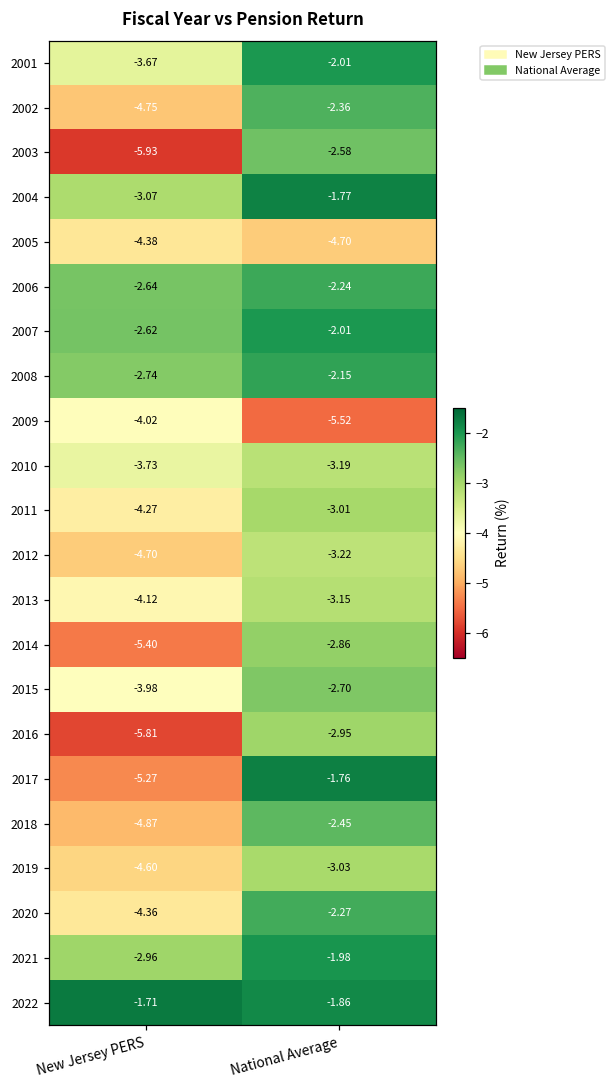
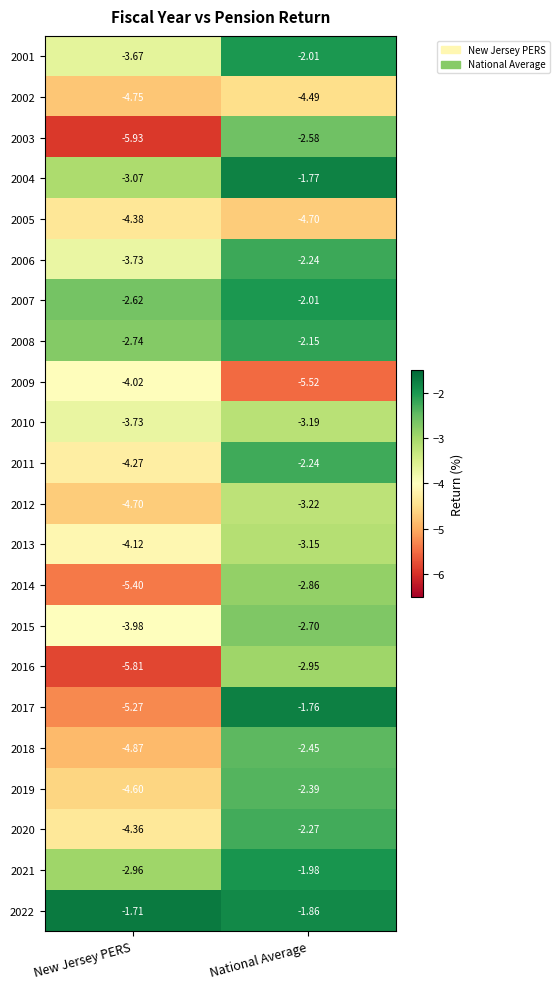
2002, National Average: -2.36 -> -4.49
2006, New Jersey PERS: -2.64 -> -3.73
2011, National Average: -3.01 -> -2.24
2019, National Average: -3.03 -> -2.39
